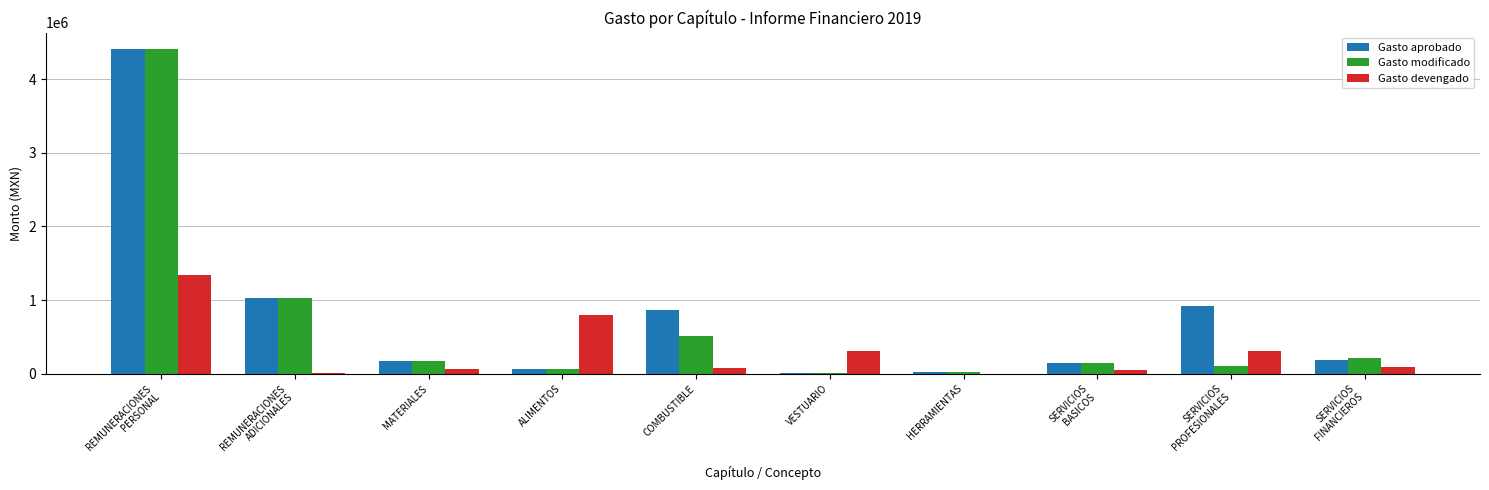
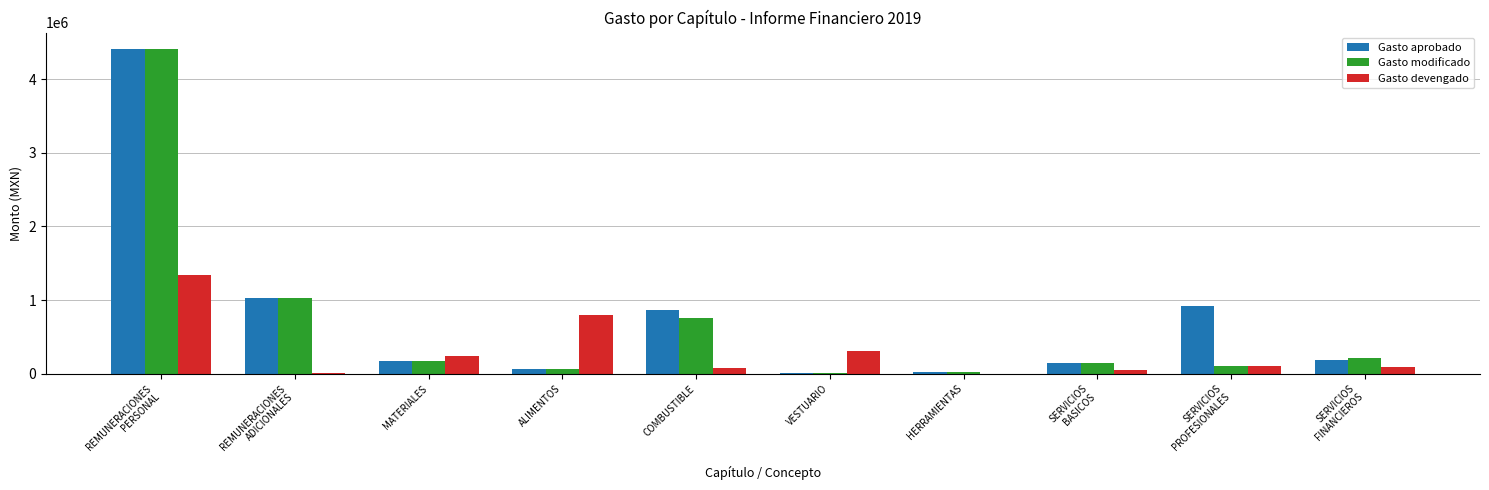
Gasto devengado, MATERIALES: 100000 -> 200000
Gasto modificado, COMBUSTIBLE: 500000 -> 800000
Gasto devengado, SERVICIOS PROFESIONALES: 300000 -> 100000
